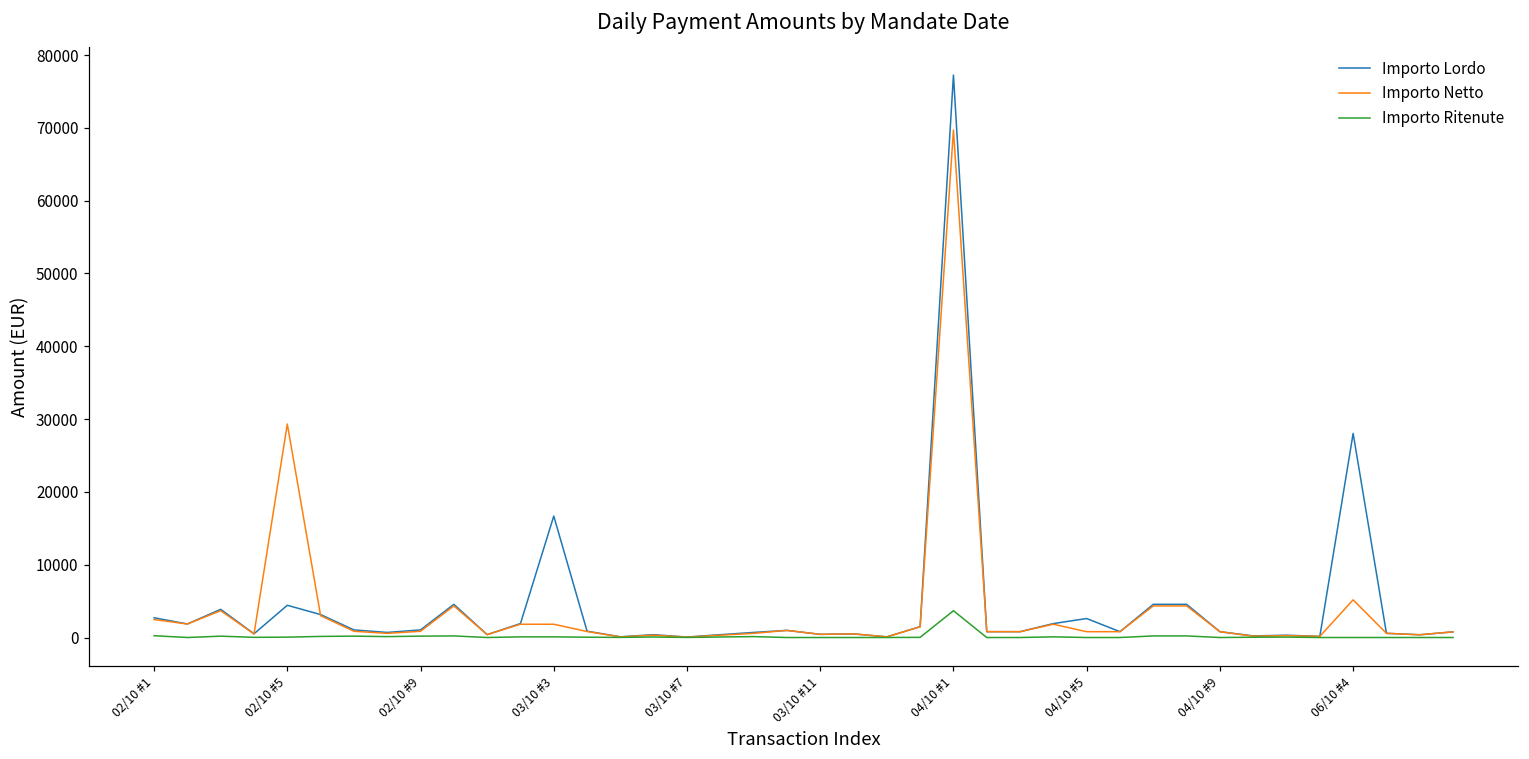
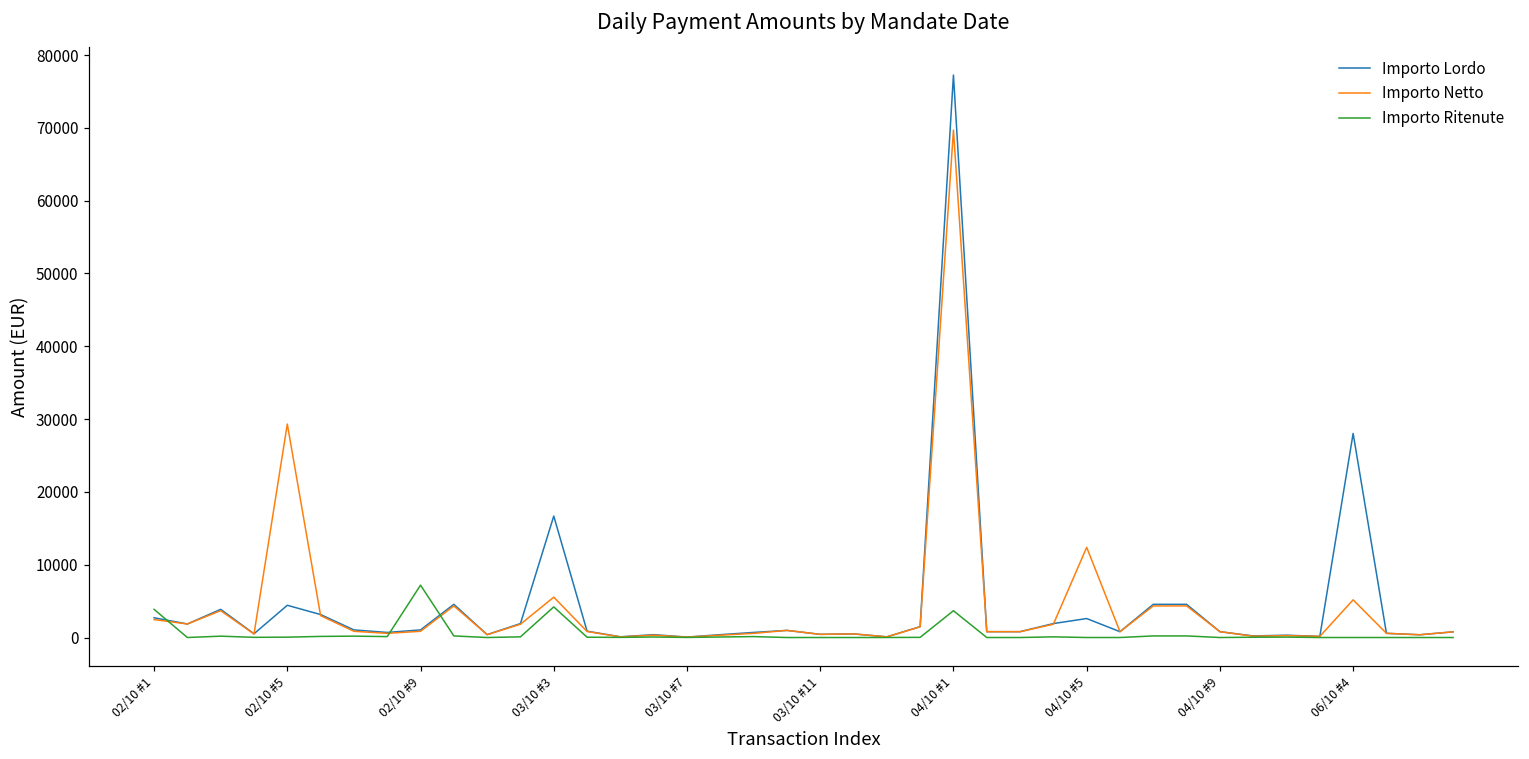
Importo Ritenute, 02/10 #1: 0 -> 4000
Importo Ritenute, 02/10 #9: 0 -> 7000
Importo Netto, 03/10 #3: 2000 -> 6000
Importo Ritenute, 03/10 #3: 0 -> 4000
Importo Netto, 04/10 #5: 1000 -> 12000
